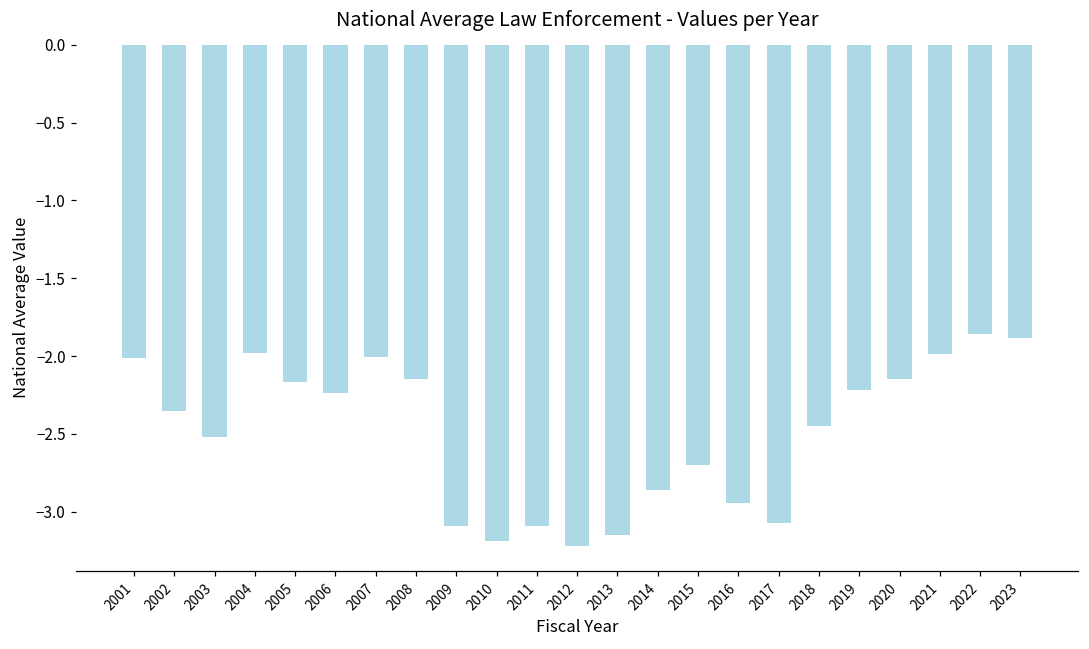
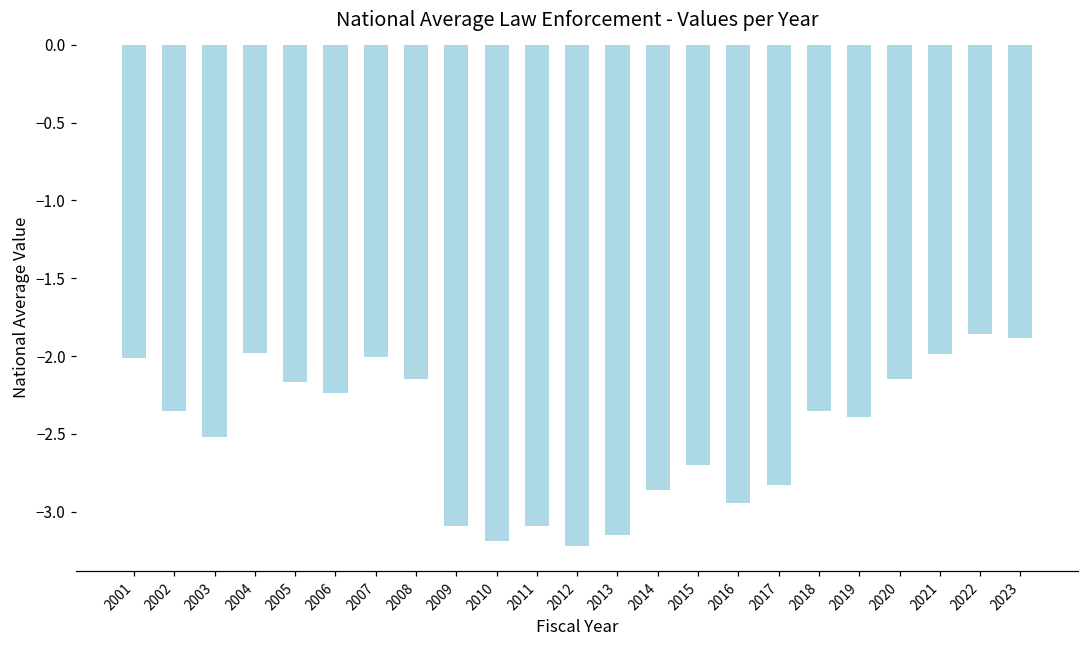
2017: -3.08 -> -2.83
2018: -2.45 -> -2.35
2019: -2.22 -> -2.39
